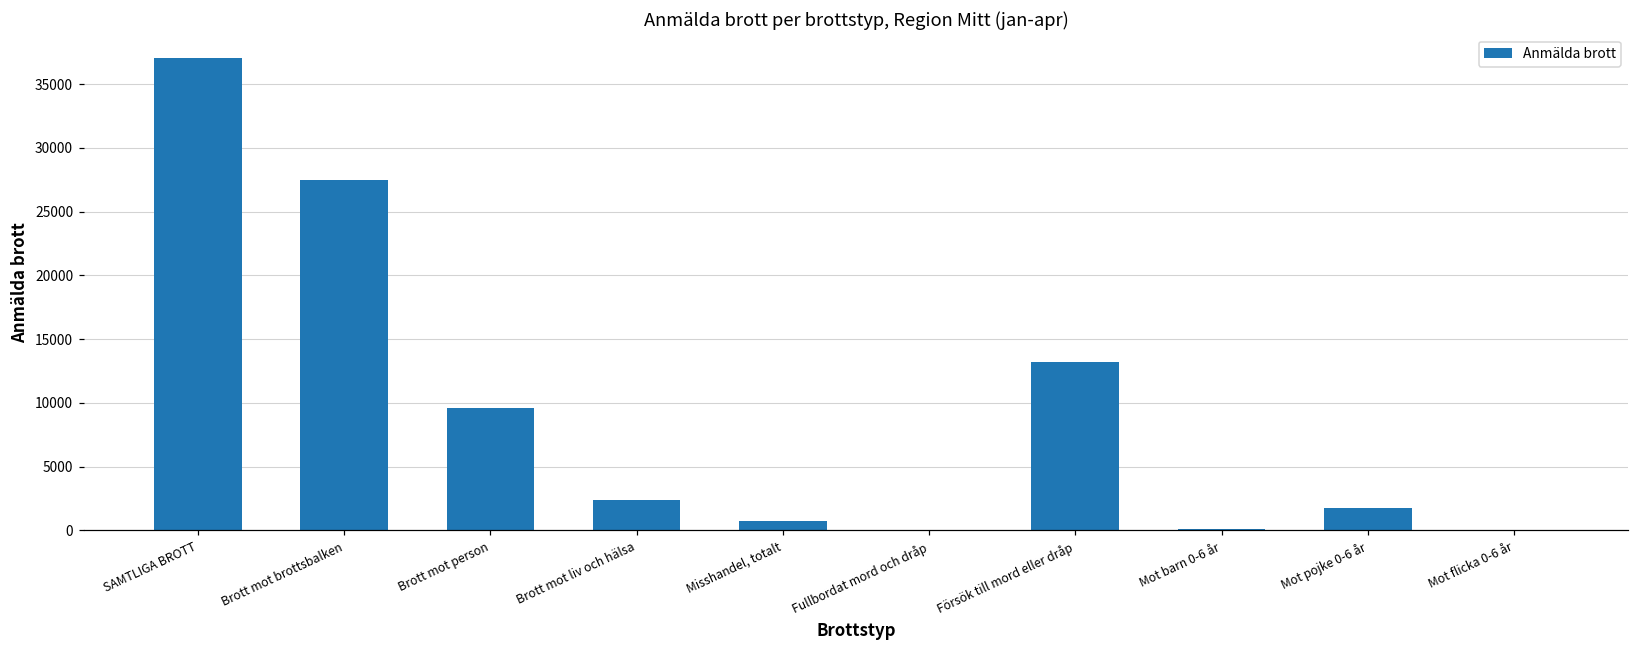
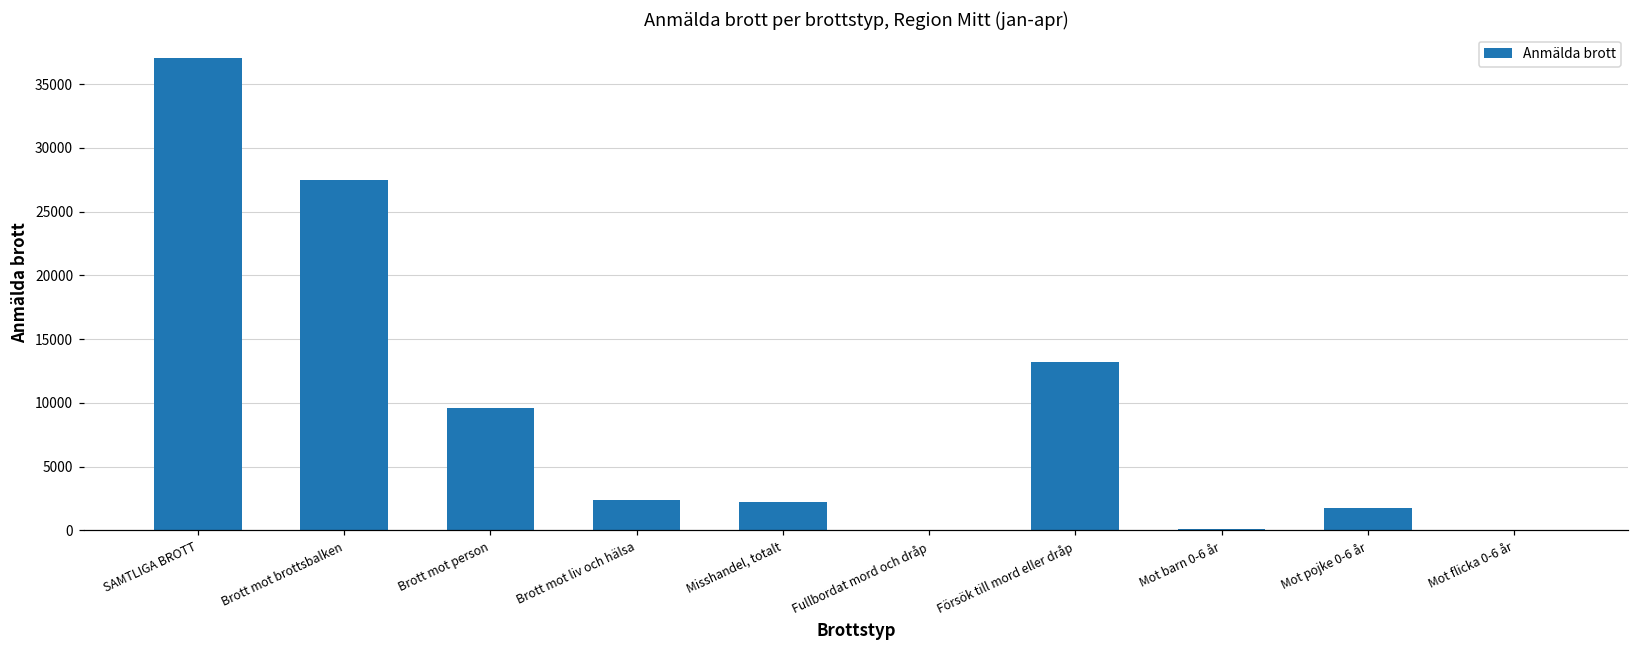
Misshandel, totalt: 700 -> 2200
